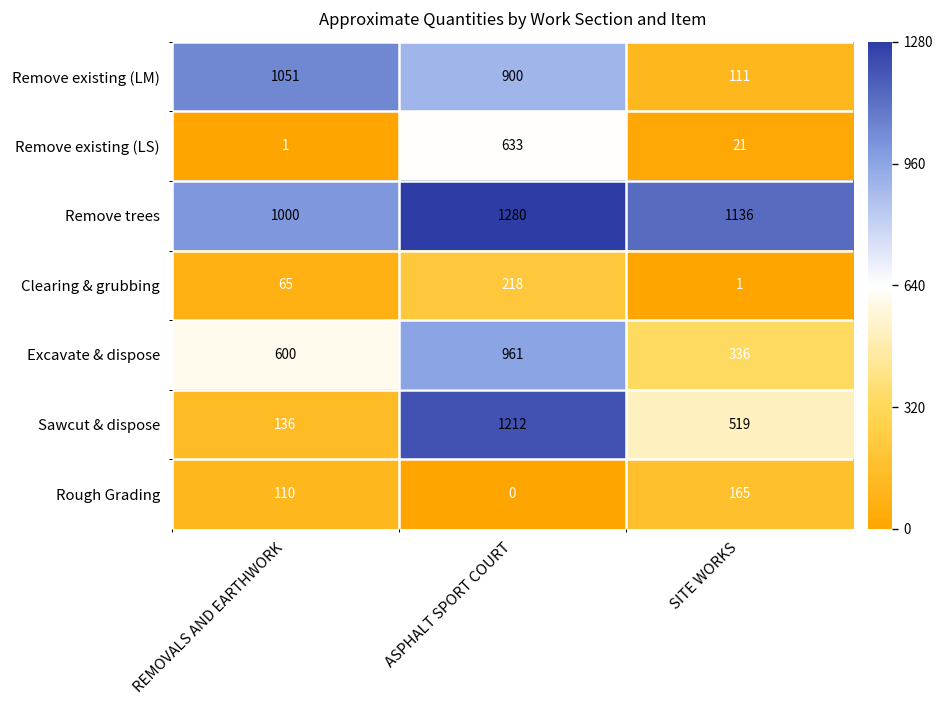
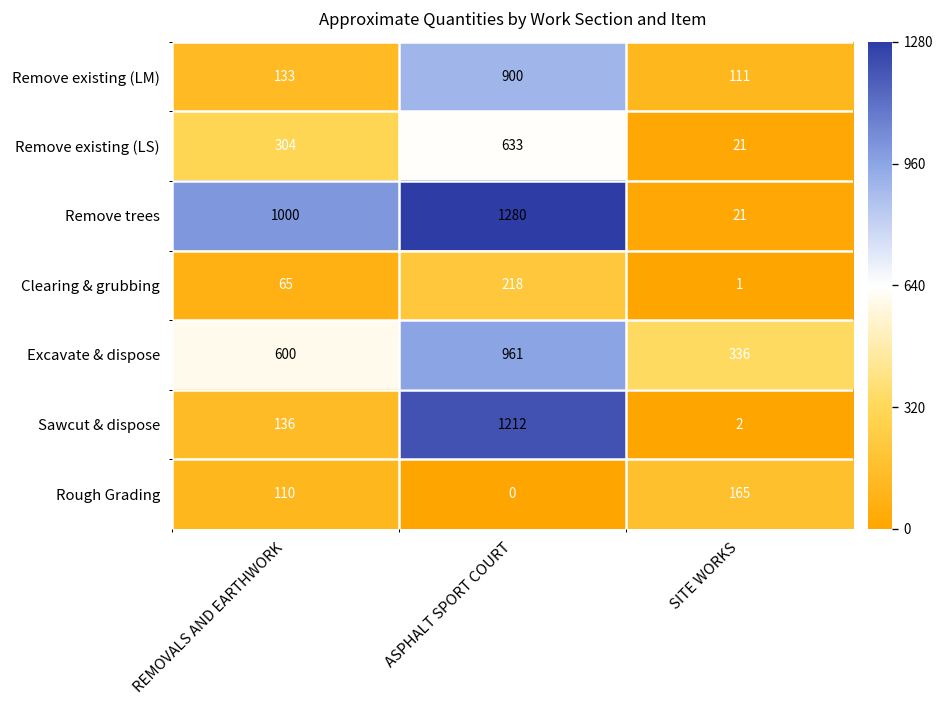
Remove existing (LM), REMOVALS AND EARTHWORK: 1051 -> 133
Remove existing (LS), REMOVALS AND EARTHWORK: 1 -> 304
Remove trees, SITE WORKS: 1136 -> 21
Sawcut & dispose, SITE WORKS: 519 -> 2
